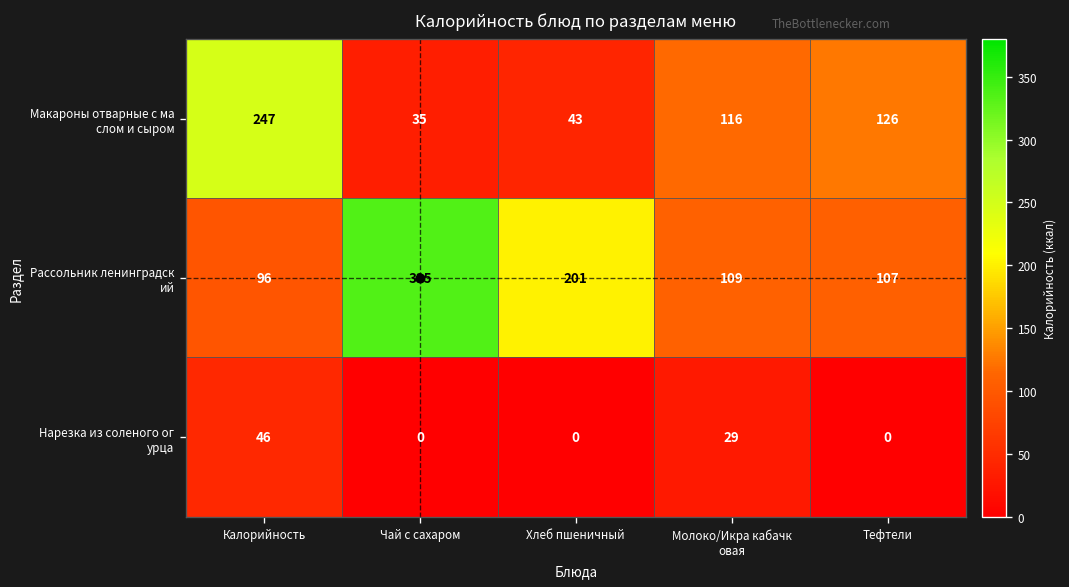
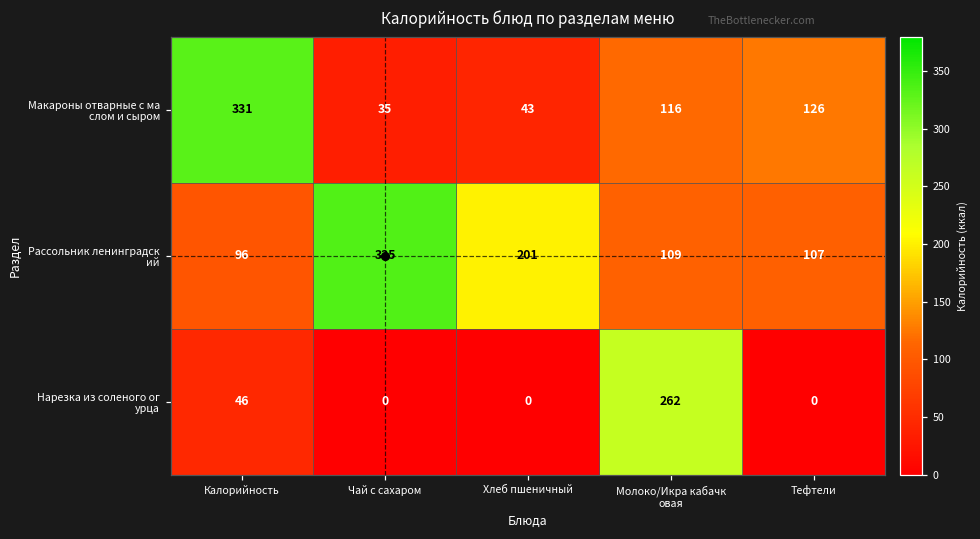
Макароны отварные с ма слом и сыром, Калорийность: 247 -> 331
Нарезка из соленого ог урца, Молоко/Икра кабачк овая: 29 -> 262
